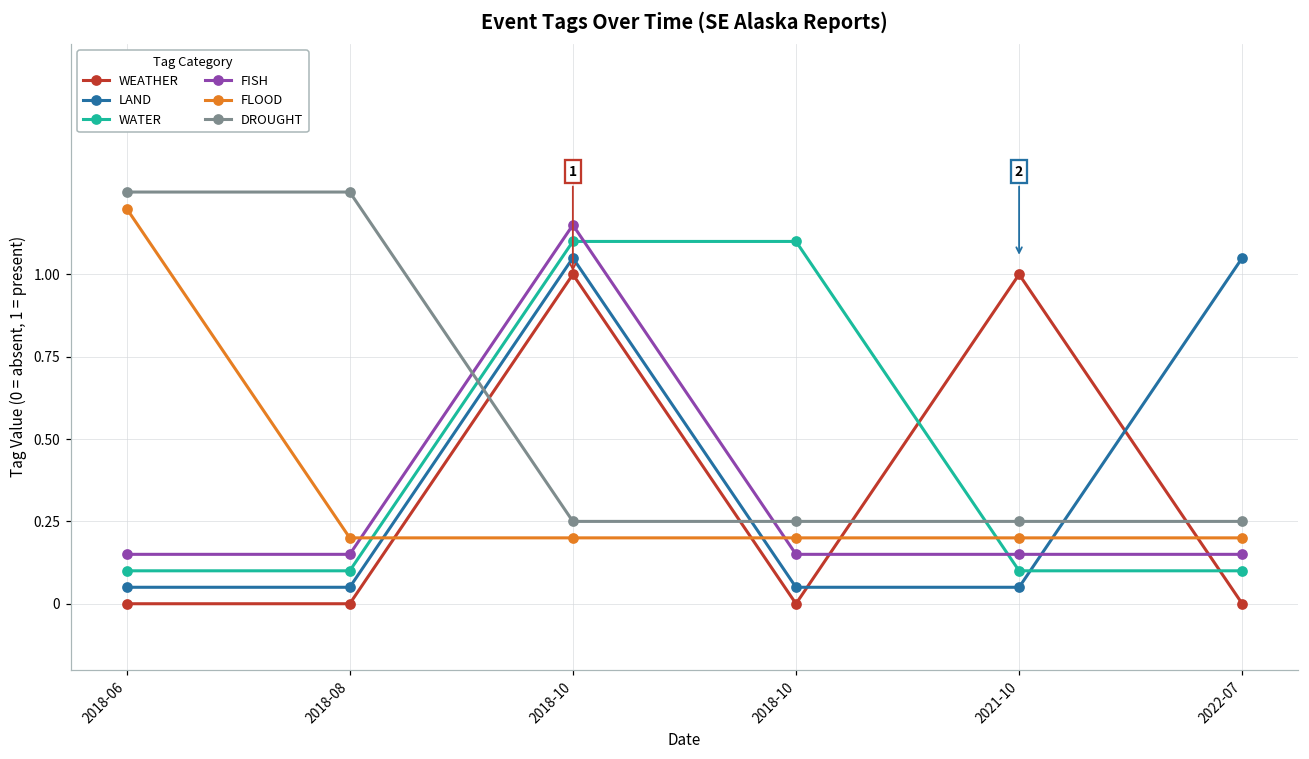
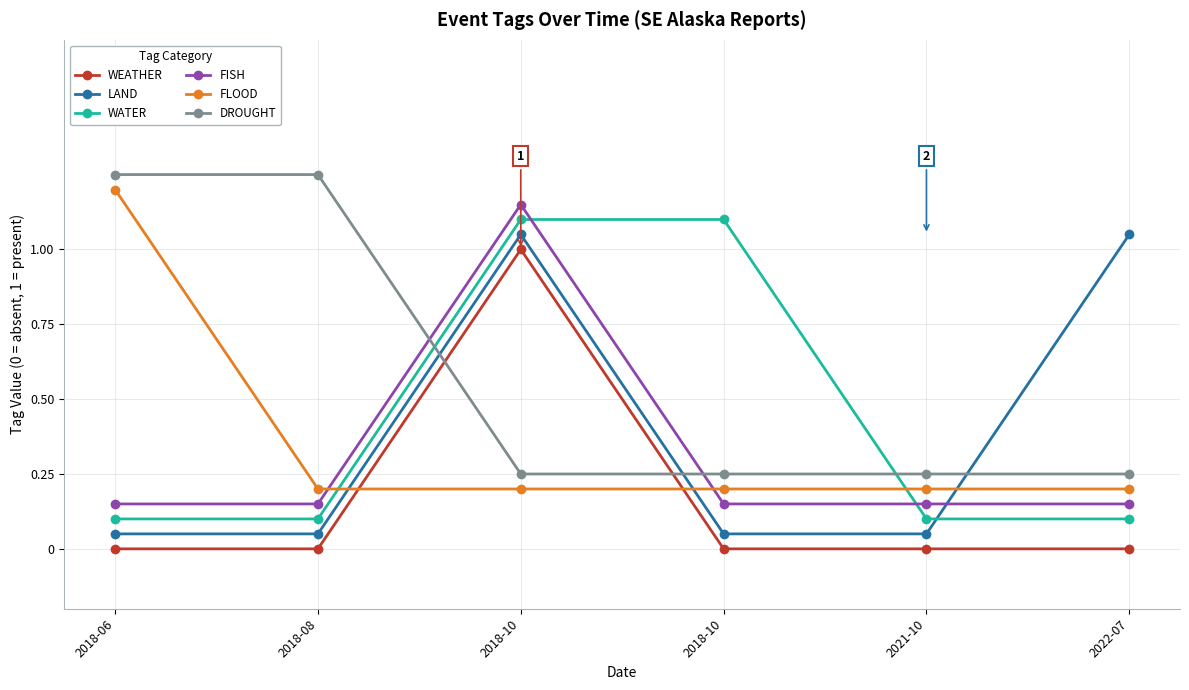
WEATHER, 2021-10: 1 -> 0
